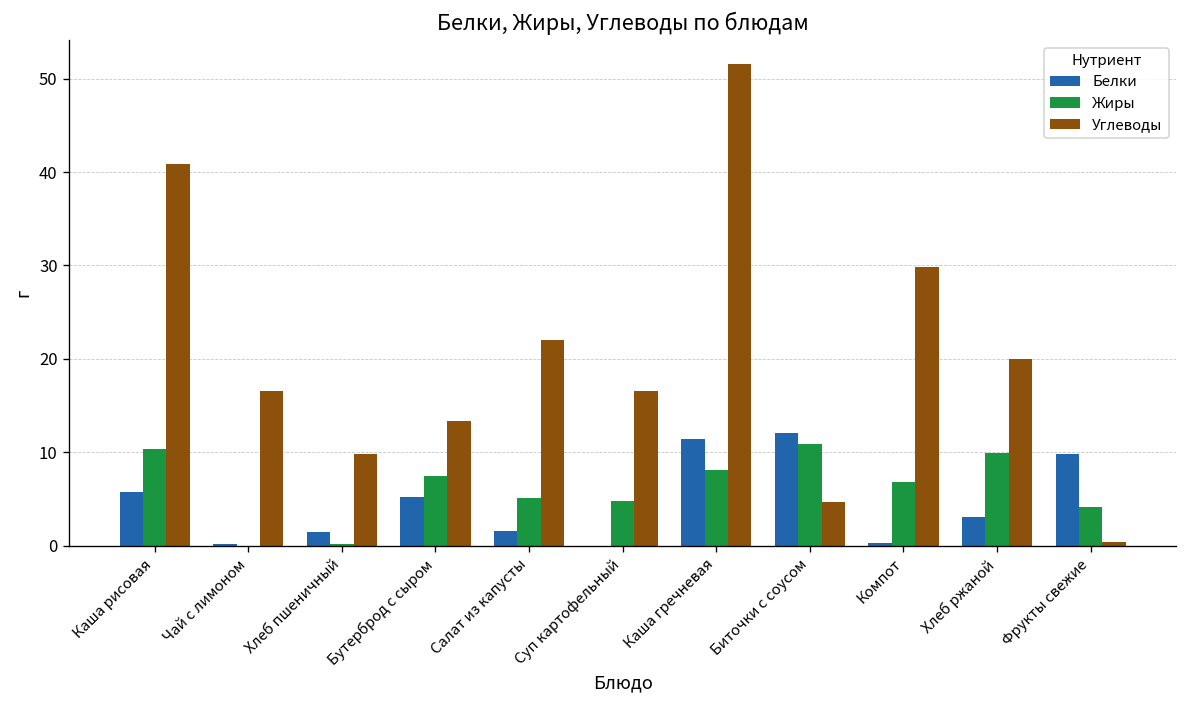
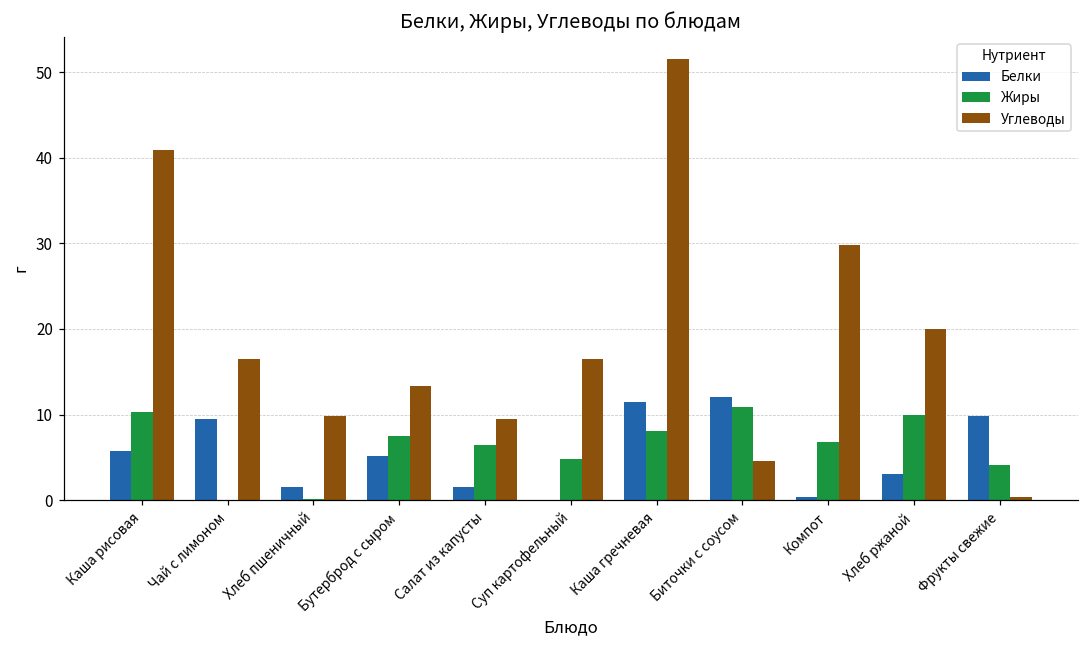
Белки, Чай с лимоном: 0 -> 9
Жиры, Салат из капусты: 5 -> 6
Углеводы, Салат из капусты: 22 -> 9
